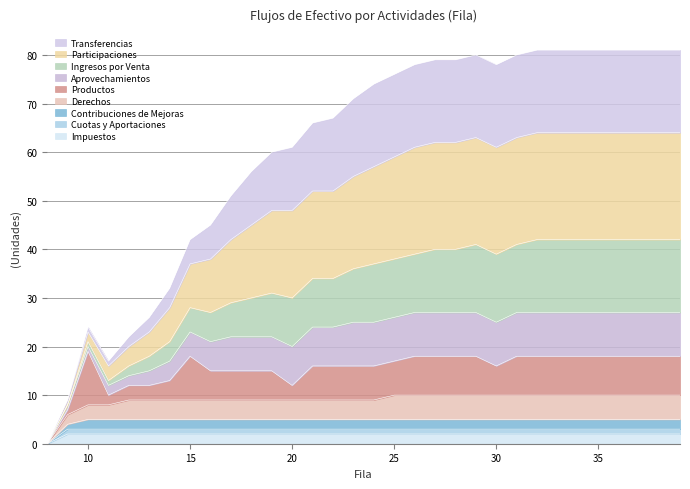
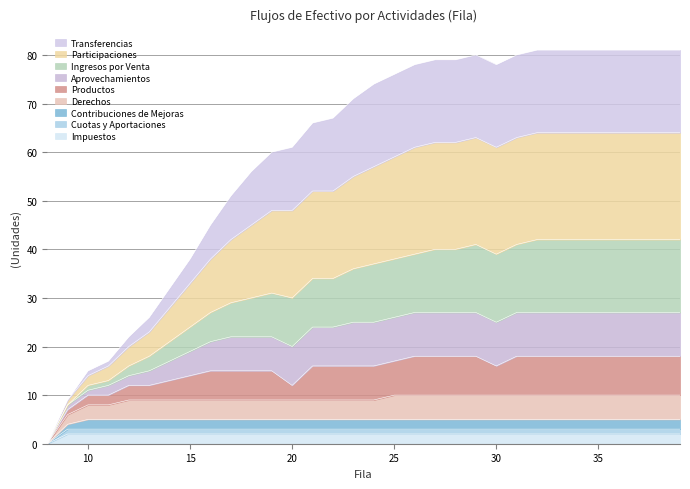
Productos, 10: 11 -> 2
Productos, 15: 9 -> 5
